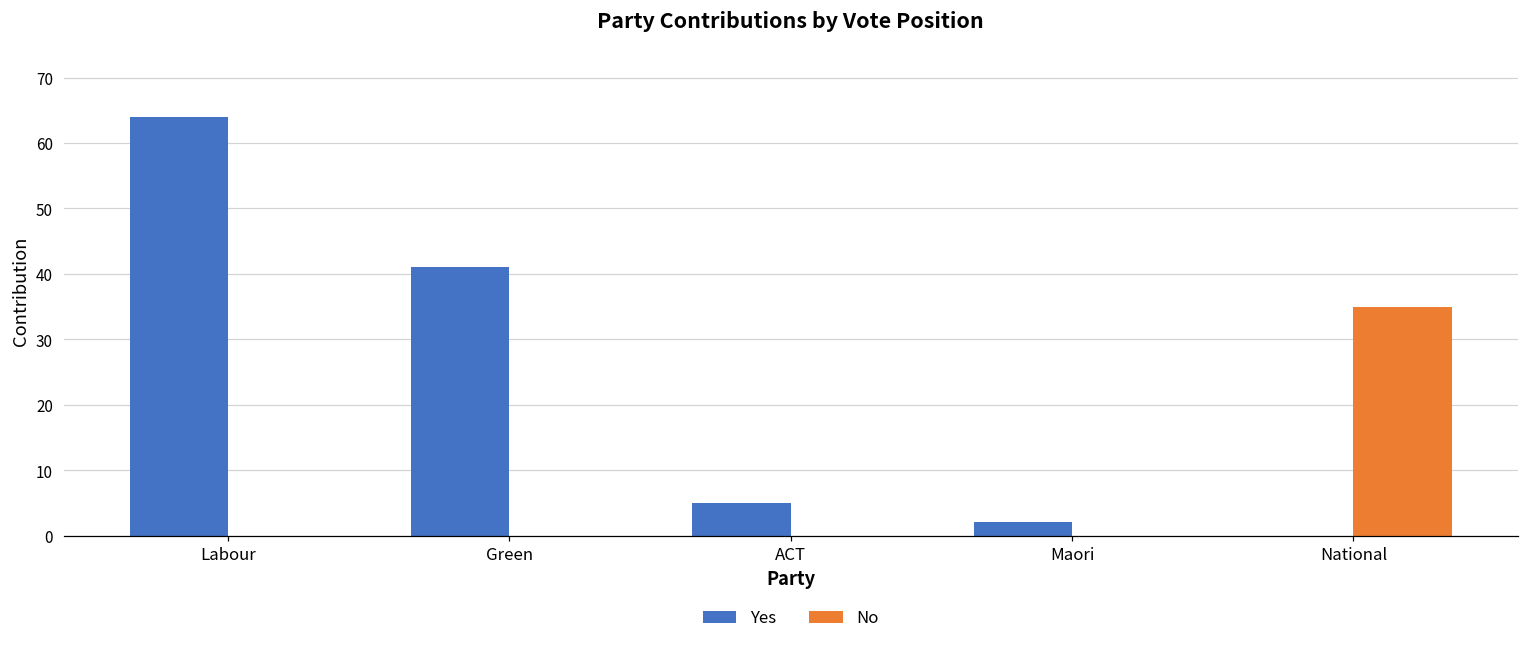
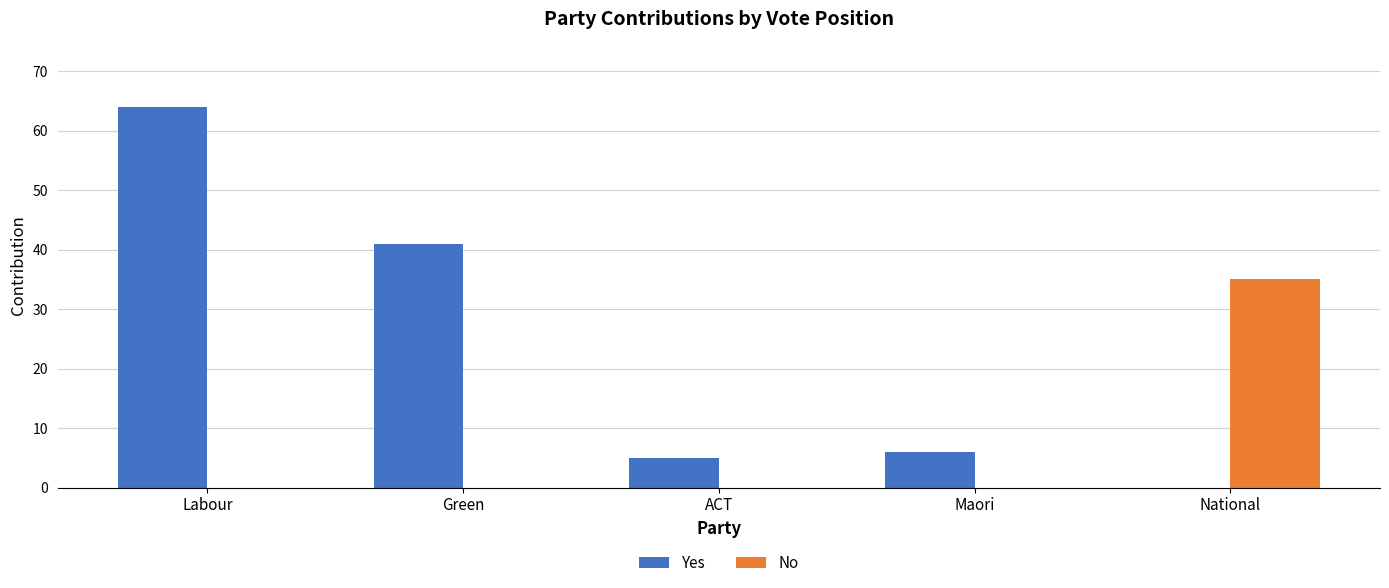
Yes, Maori: 2 -> 6
